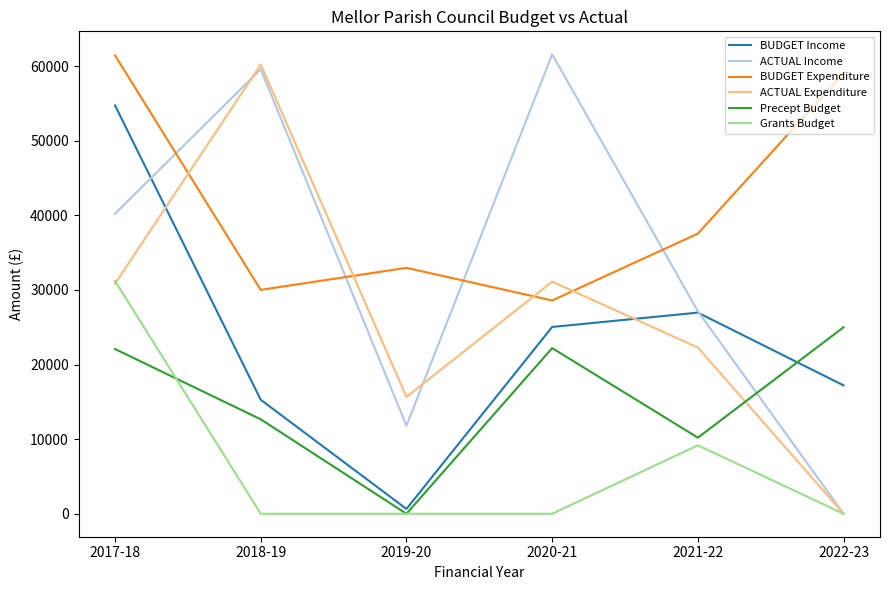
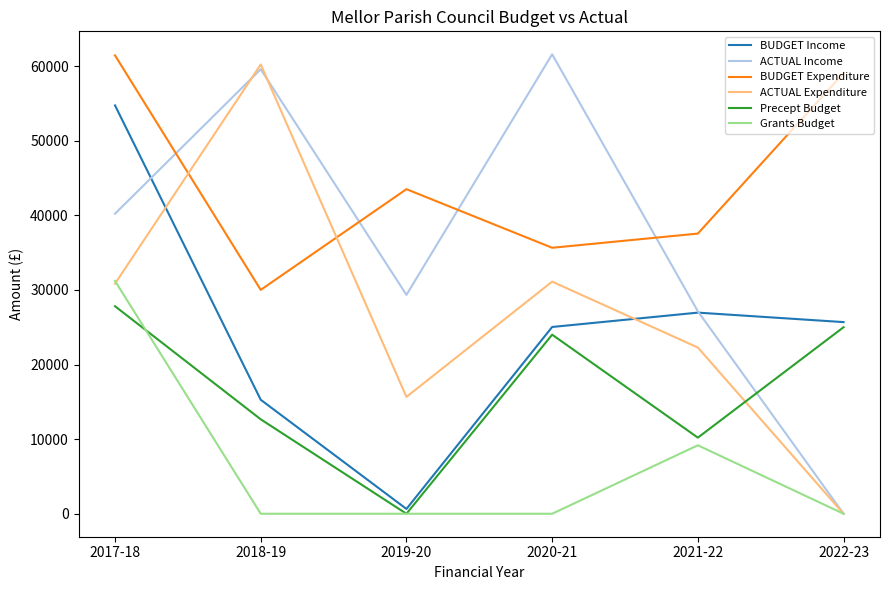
Precept Budget, 2017-18: 22000 -> 28000
ACTUAL Income, 2019-20: 12000 -> 29000
BUDGET Expenditure, 2019-20: 33000 -> 44000
BUDGET Expenditure, 2020-21: 29000 -> 36000
Precept Budget, 2020-21: 22000 -> 24000
BUDGET Income, 2022-23: 17000 -> 26000
